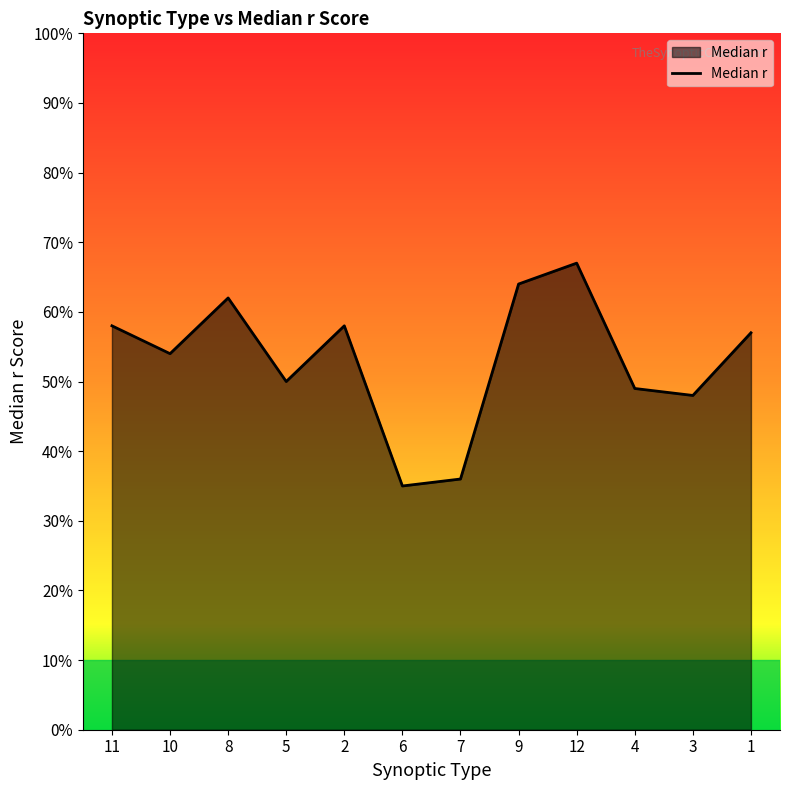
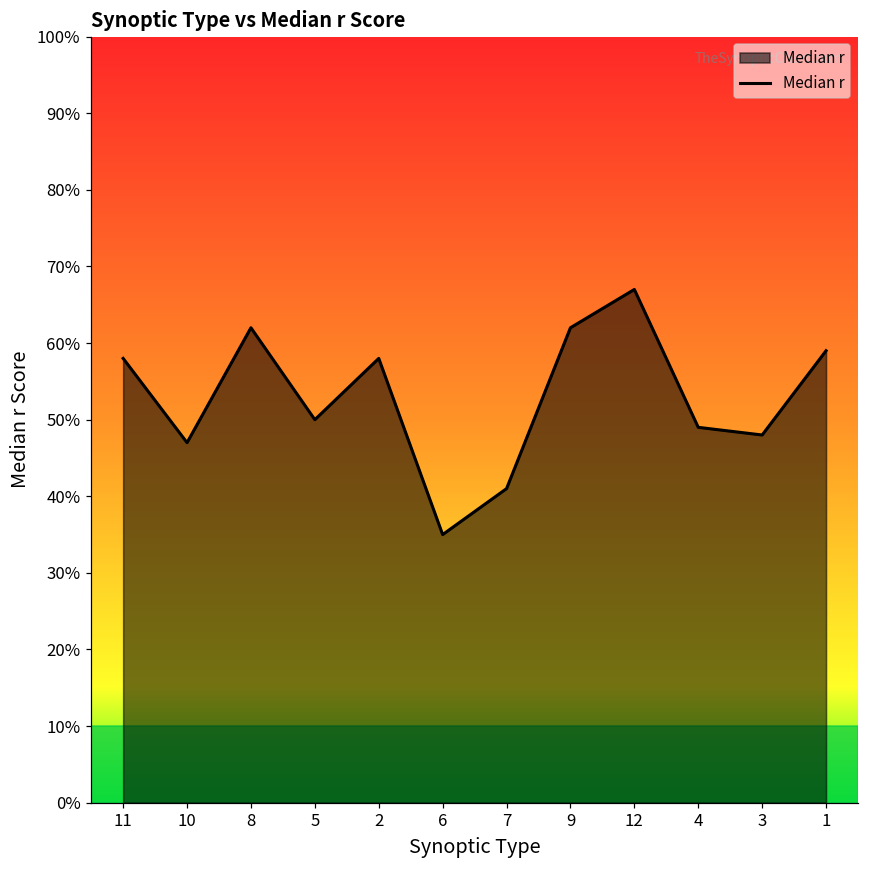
10: 54% -> 47%
7: 36% -> 41%
9: 64% -> 62%
1: 57% -> 59%
